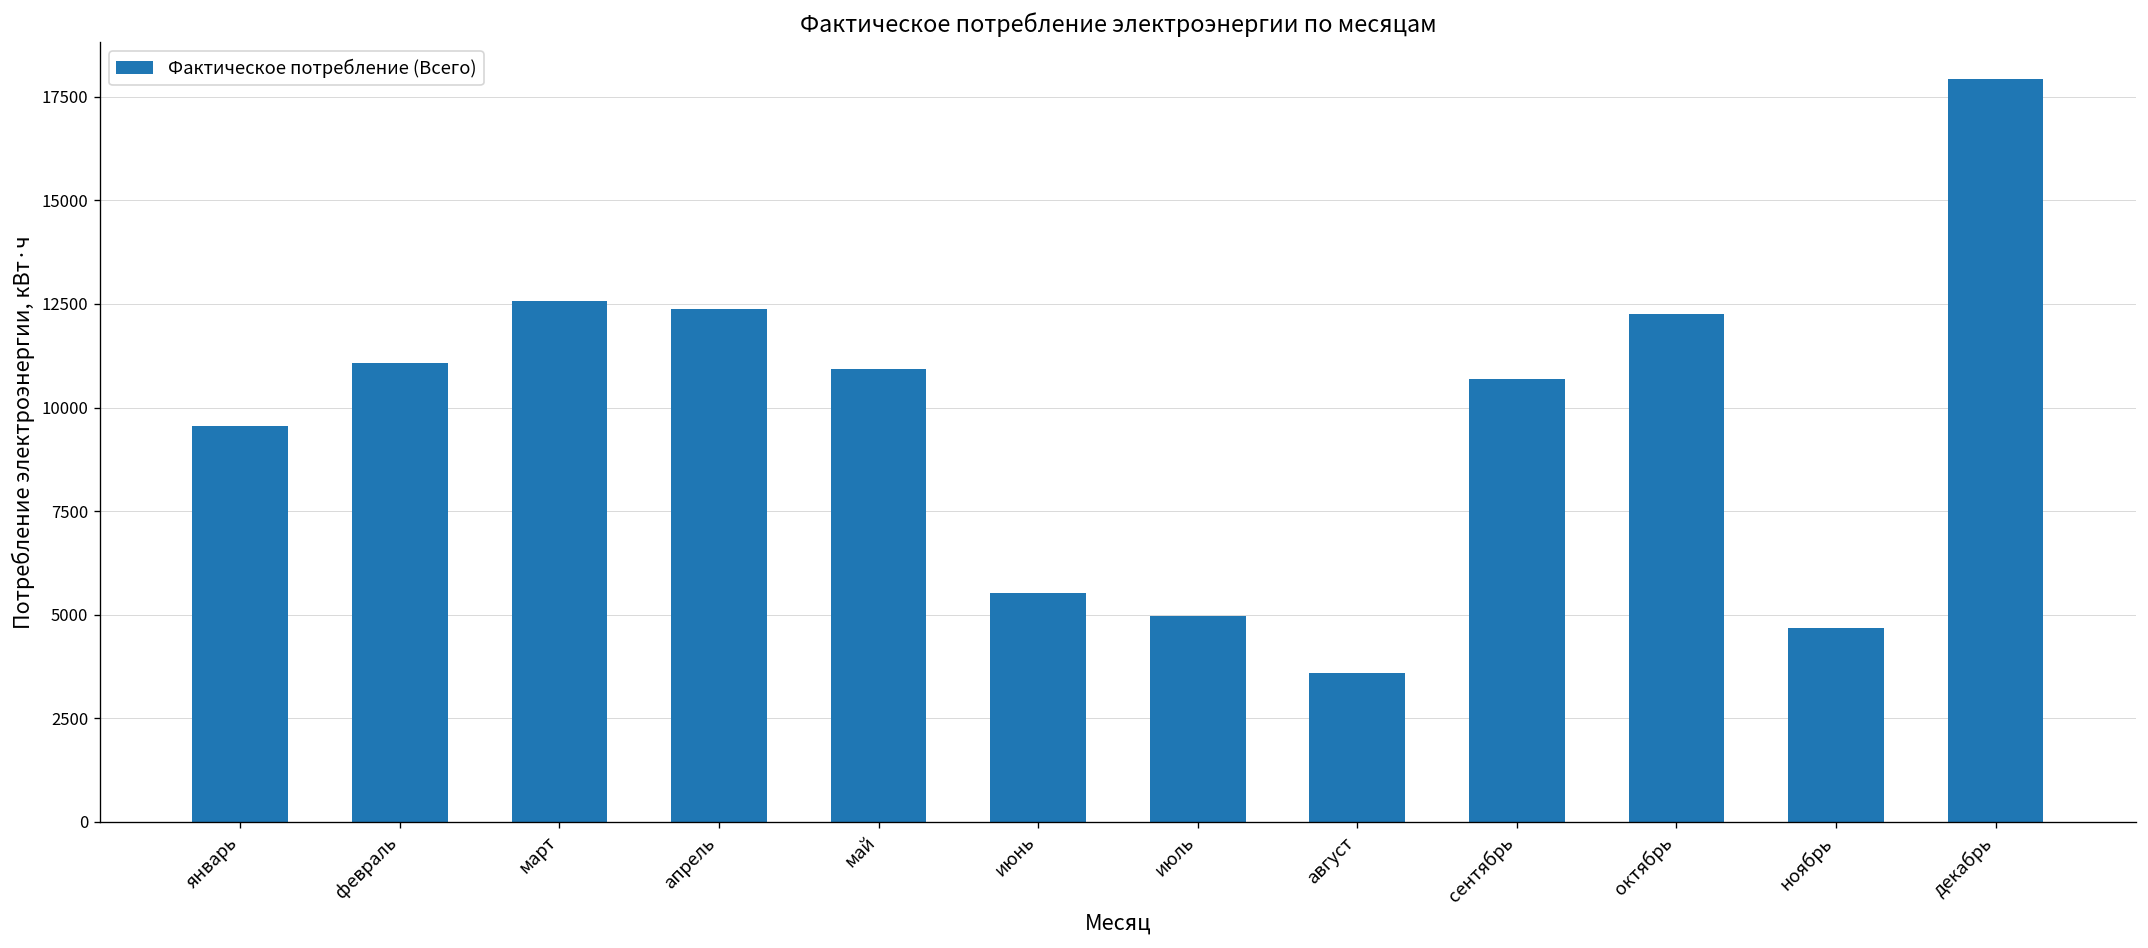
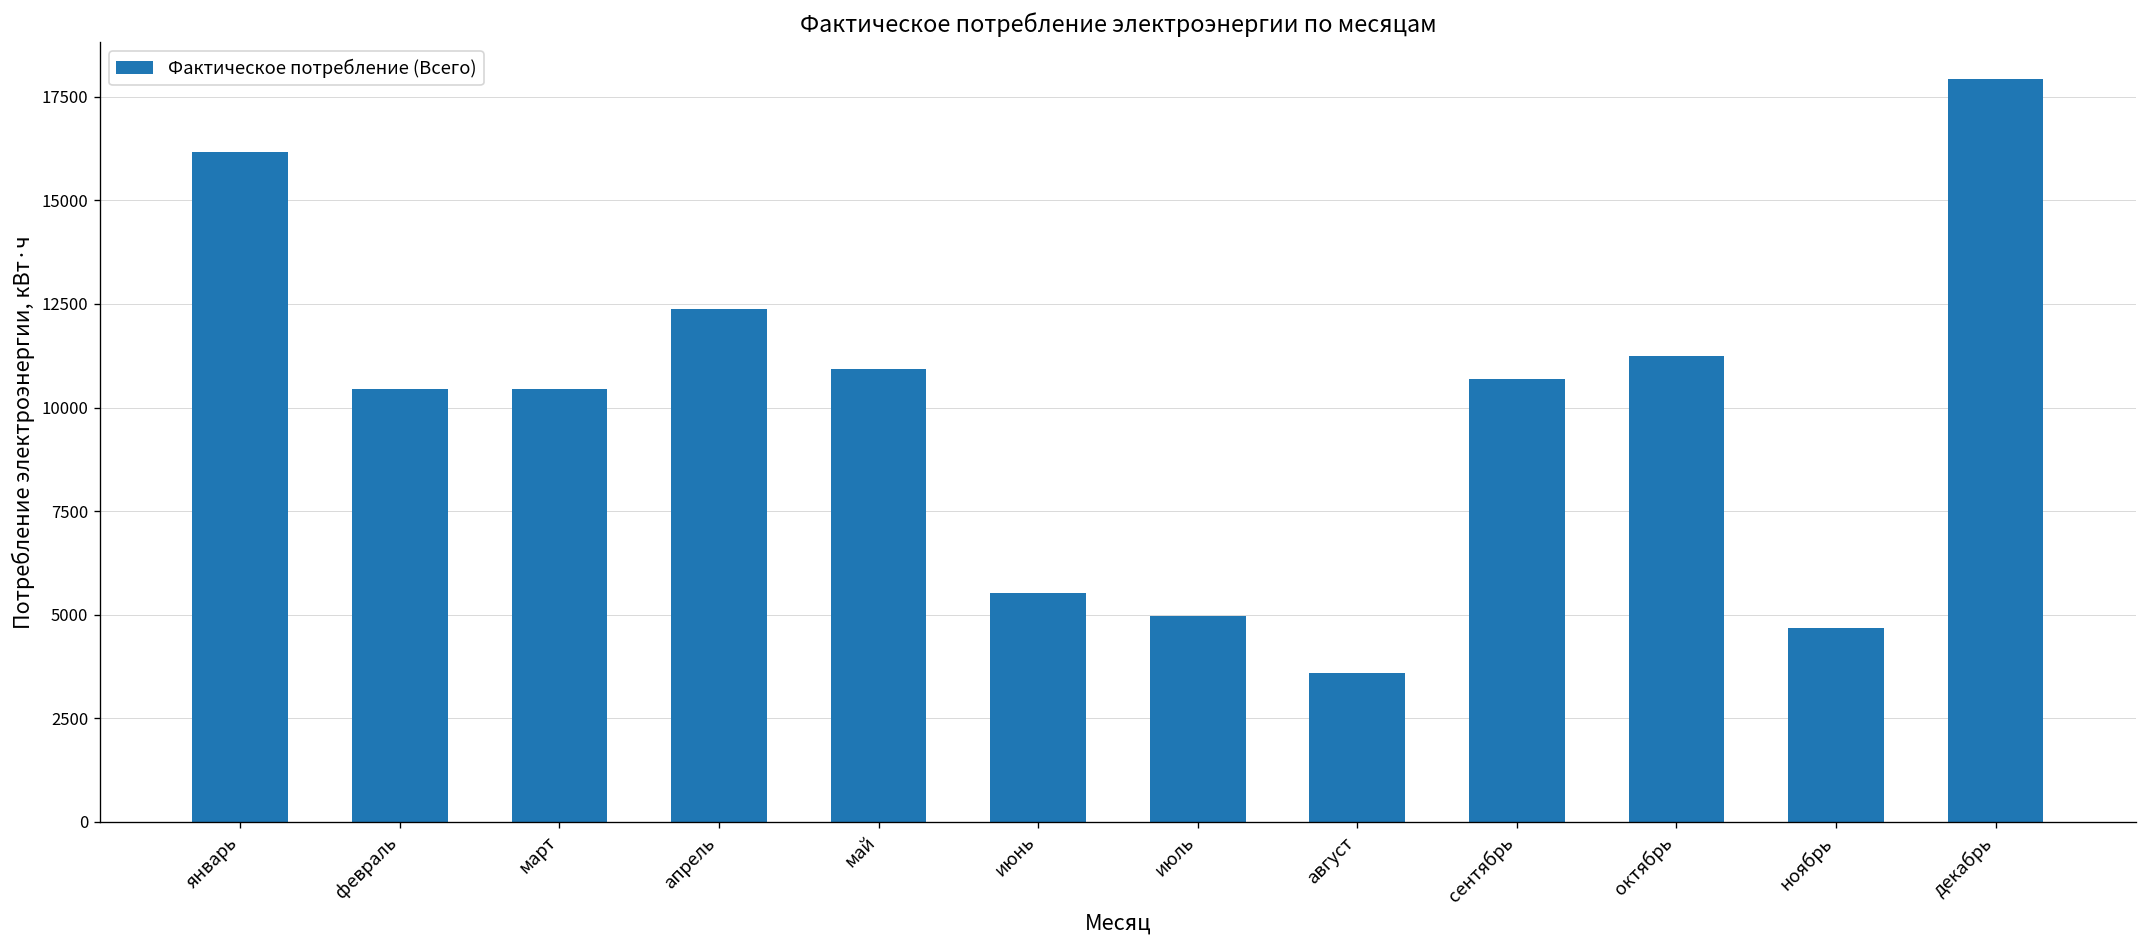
январь: 9500 -> 16200
февраль: 11100 -> 10500
март: 12600 -> 10400
октябрь: 12200 -> 11200
